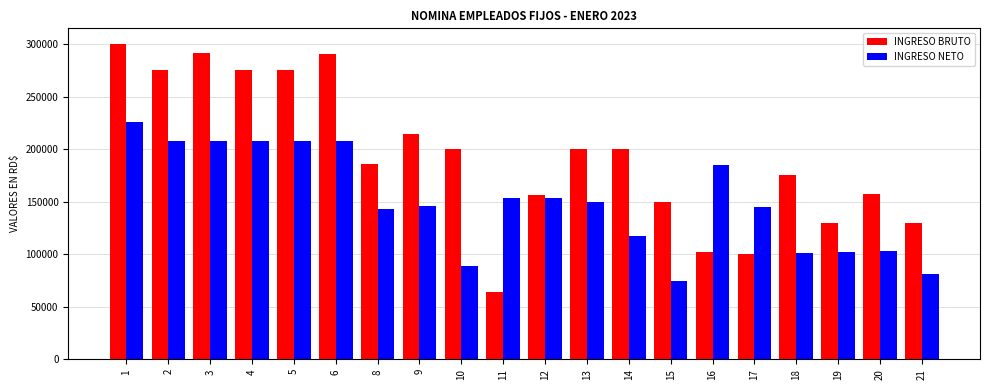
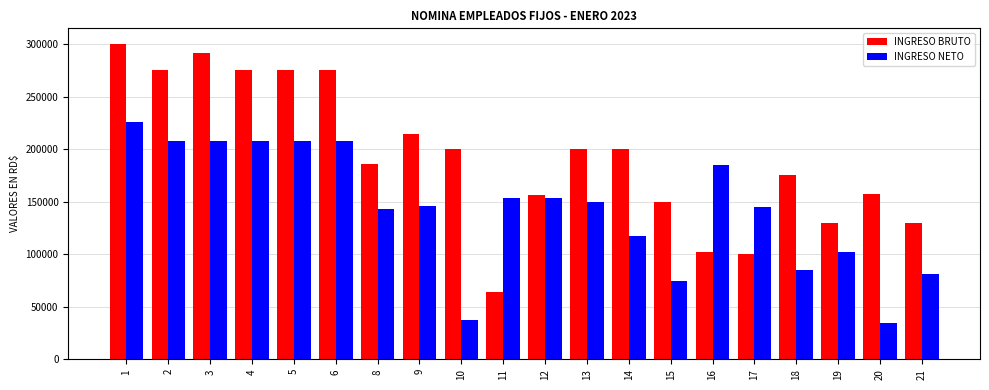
INGRESO BRUTO, 6: 290000 -> 275000
INGRESO NETO, 10: 88000 -> 37000
INGRESO NETO, 18: 101000 -> 85000
INGRESO NETO, 20: 103000 -> 35000
